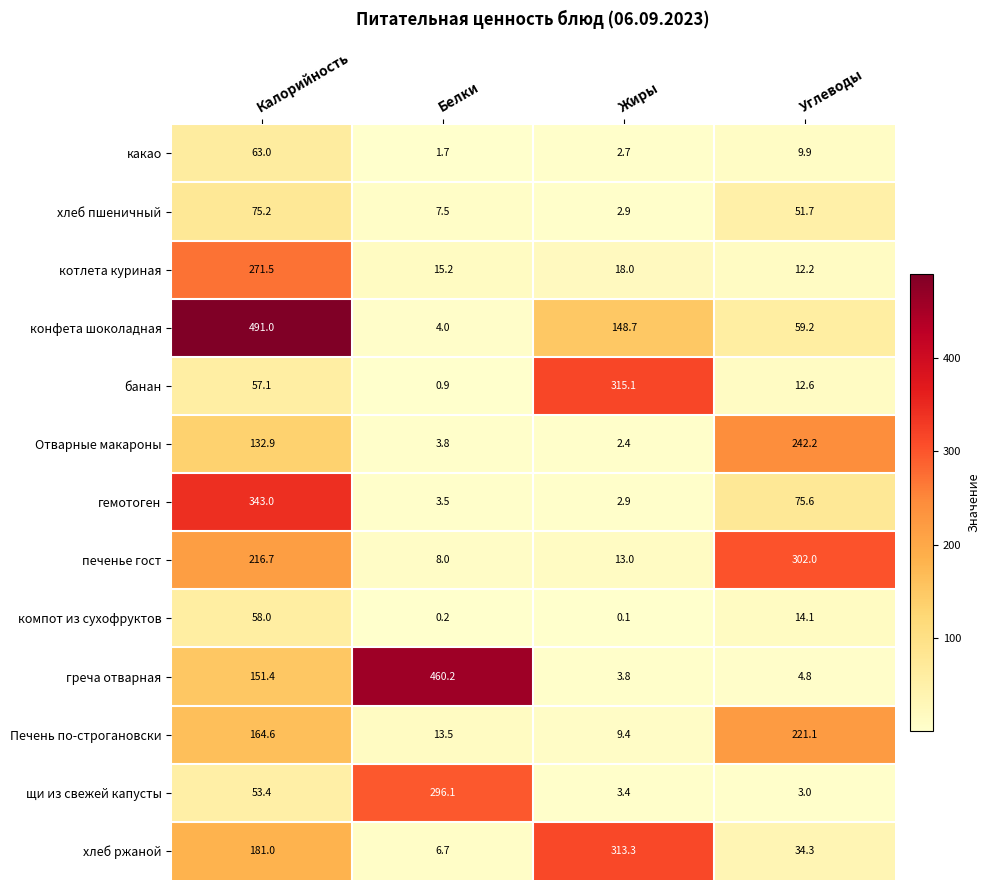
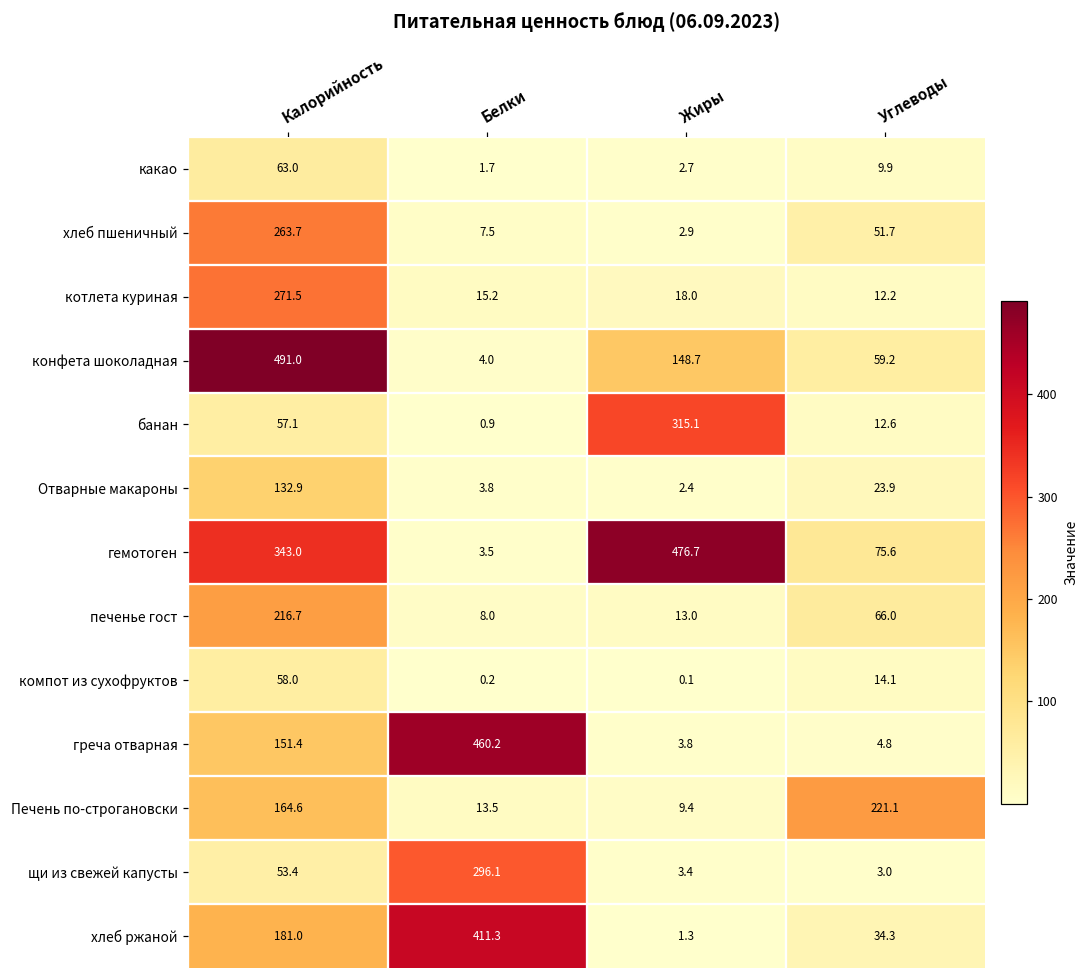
хлеб пшеничный, Калорийность: 75.2 -> 263.7
Отварные макароны, Углеводы: 242.2 -> 23.9
гемотоген, Жиры: 2.9 -> 476.7
печенье гост, Углеводы: 302.0 -> 66.0
хлеб ржаной, Белки: 6.7 -> 411.3
хлеб ржаной, Жиры: 313.3 -> 1.3
